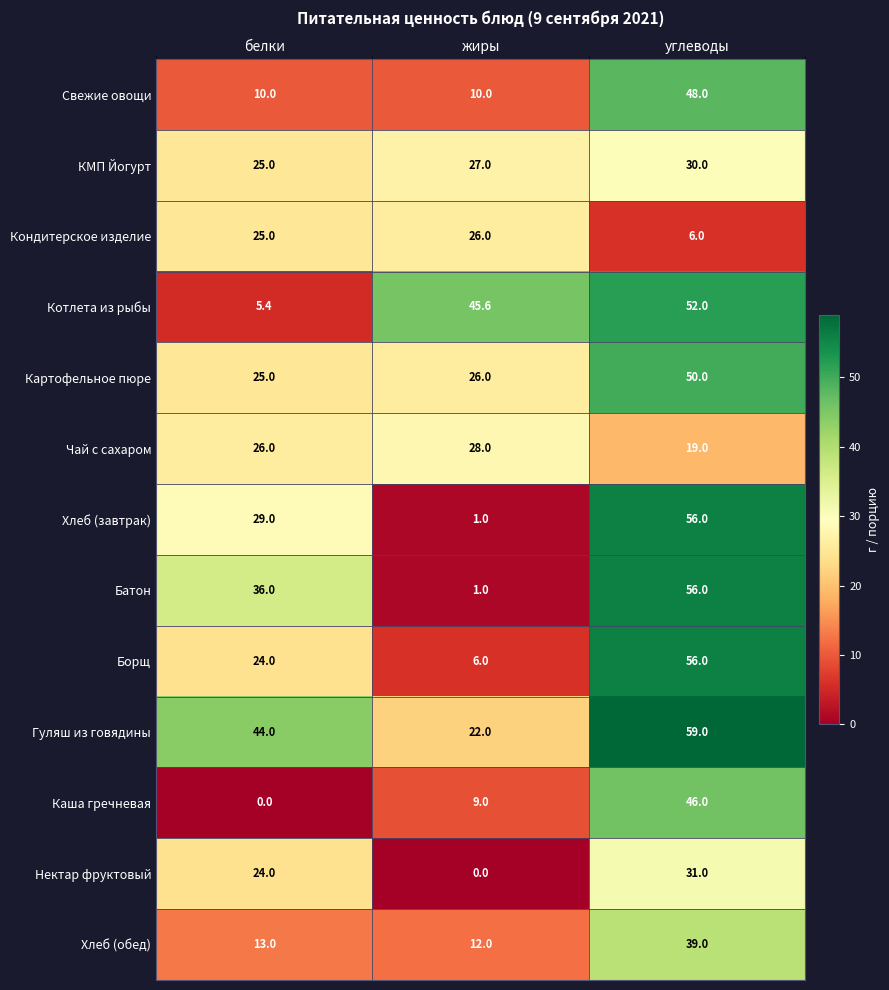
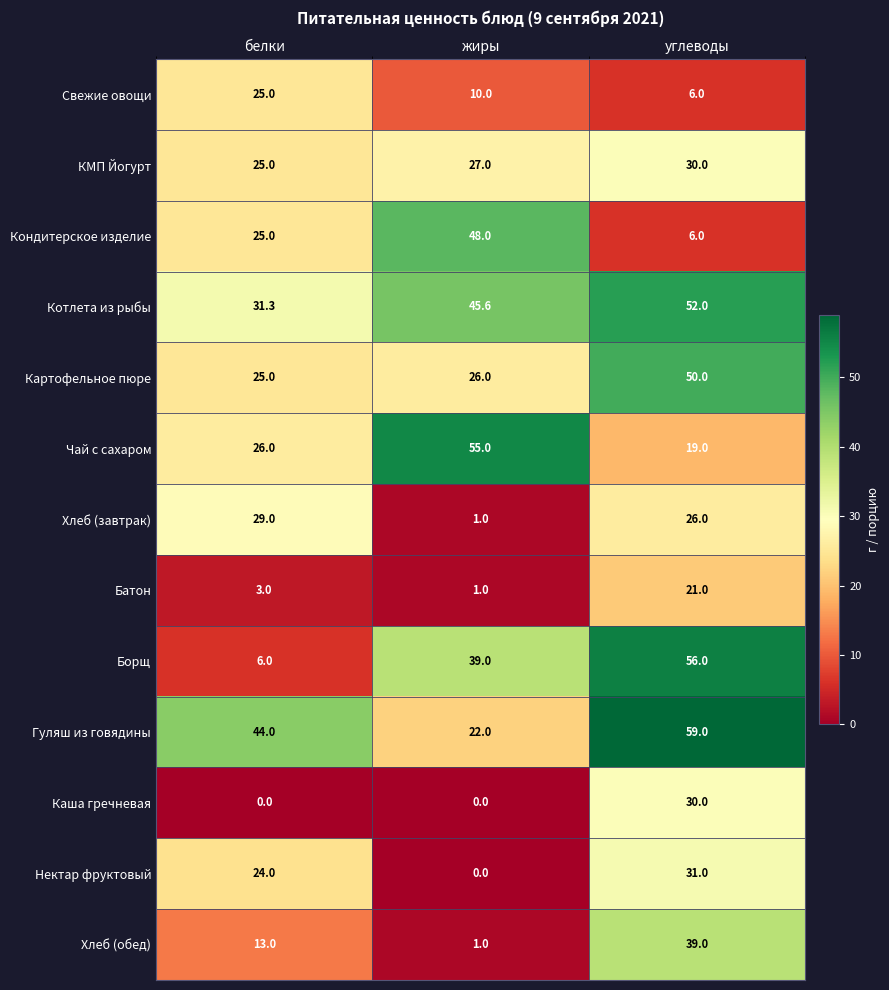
Свежие овощи, белки: 10.0 -> 25.0
Свежие овощи, углеводы: 48.0 -> 6.0
Кондитерское изделие, жиры: 26.0 -> 48.0
Котлета из рыбы, белки: 5.4 -> 31.3
Чай с сахаром, жиры: 28.0 -> 55.0
Хлеб (завтрак), углеводы: 56.0 -> 26.0
Батон, белки: 36.0 -> 3.0
Батон, углеводы: 56.0 -> 21.0
Борщ, белки: 24.0 -> 6.0
Борщ, жиры: 6.0 -> 39.0
Каша гречневая, жиры: 9.0 -> 0.0
Каша гречневая, углеводы: 46.0 -> 30.0
Хлеб (обед), жиры: 12.0 -> 1.0
